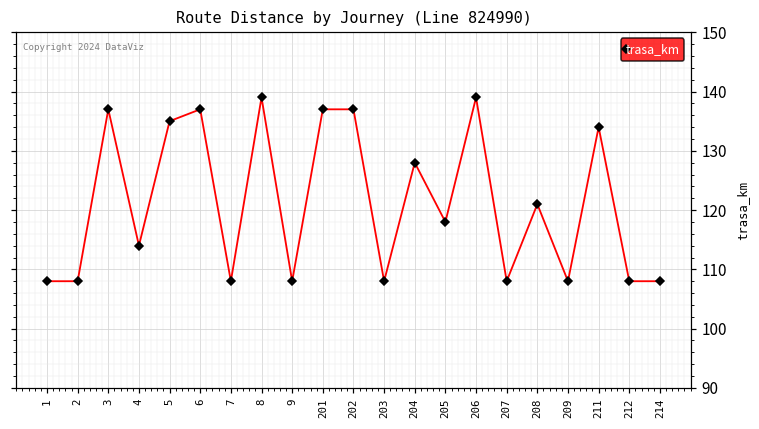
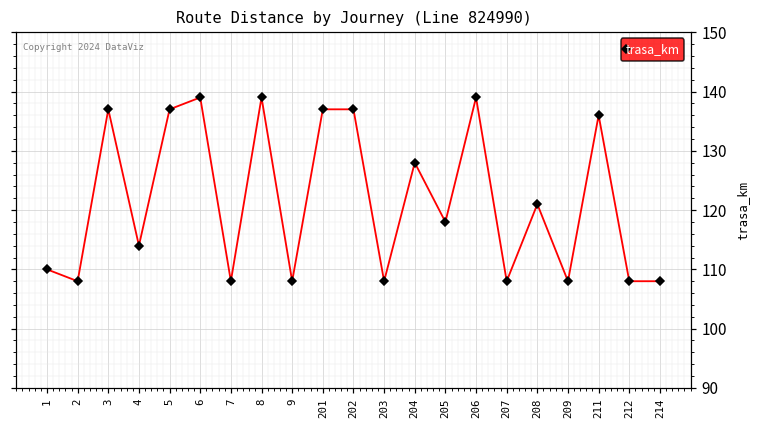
1: 108 -> 110
5: 135 -> 137
6: 137 -> 139
211: 134 -> 136
